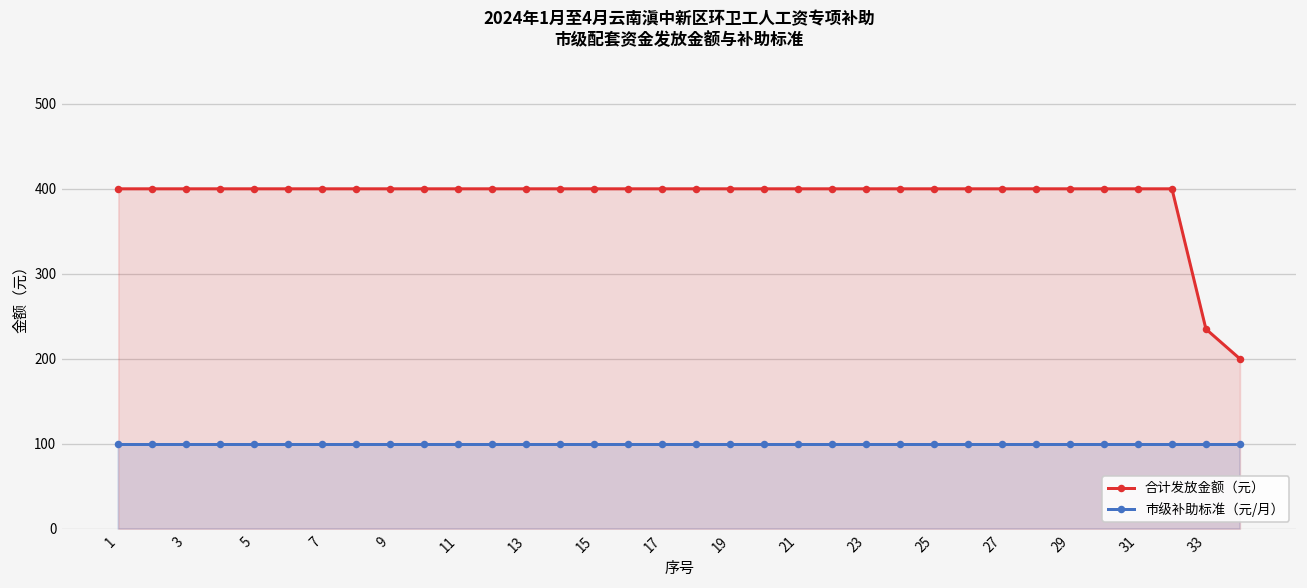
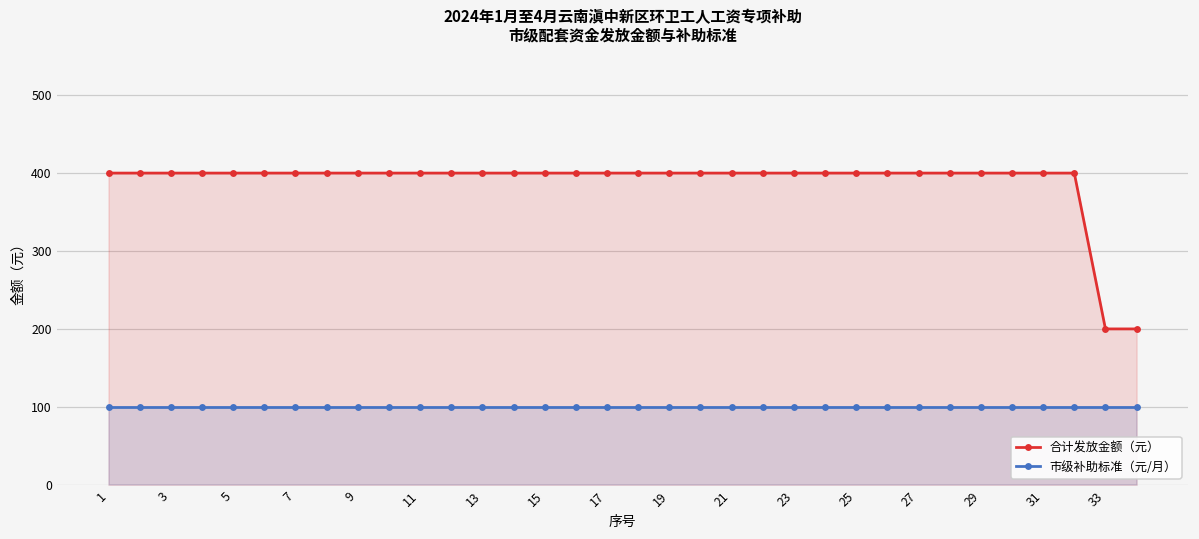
合计发放金额（元）, 33: 240 -> 200
